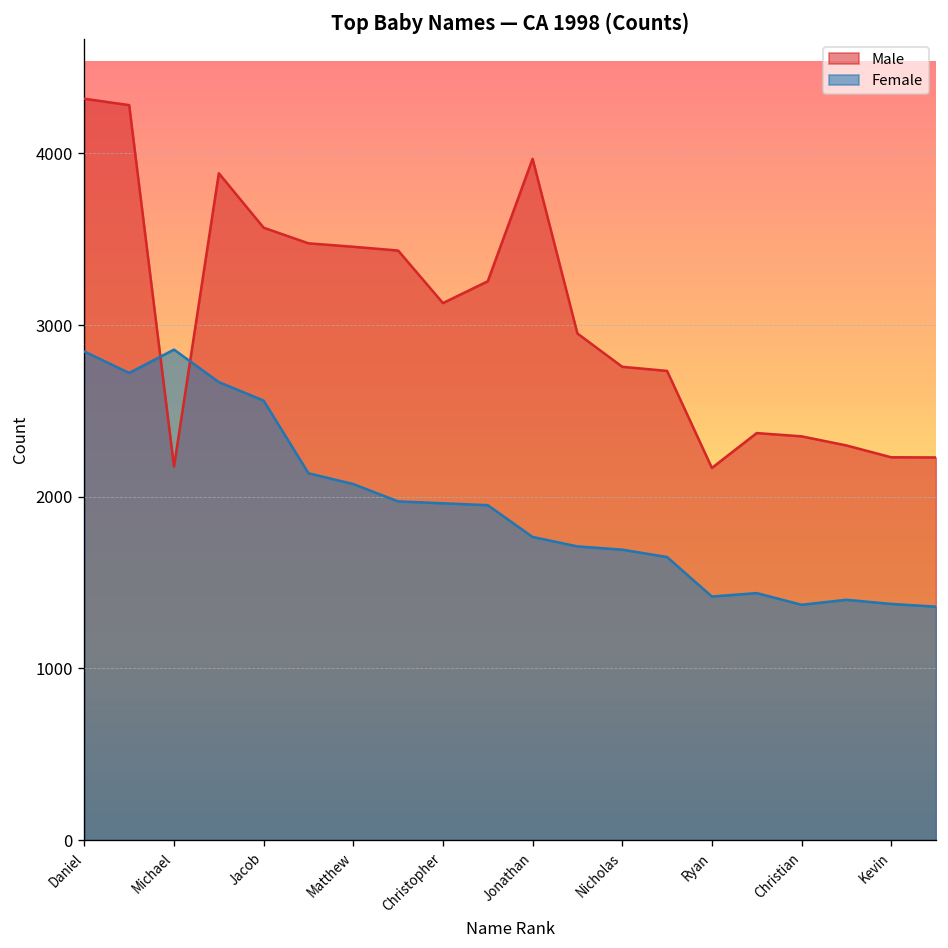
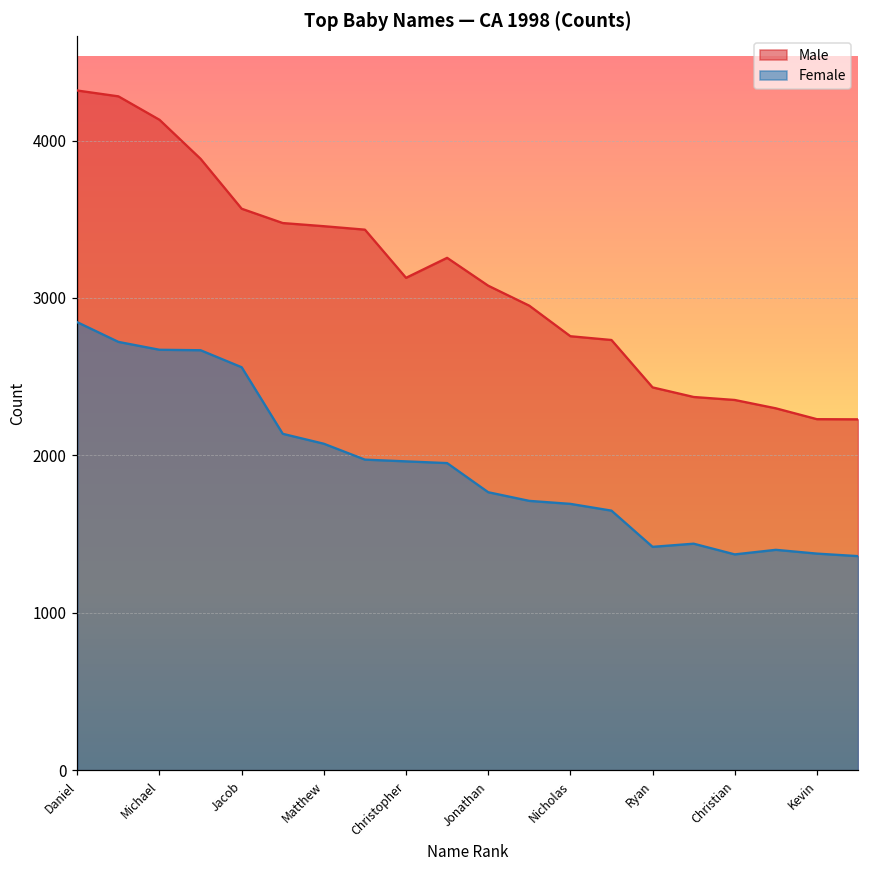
Male, Michael: 2180 -> 4130
Female, Michael: 2860 -> 2670
Male, Jonathan: 3970 -> 3080
Male, Ryan: 2170 -> 2430
